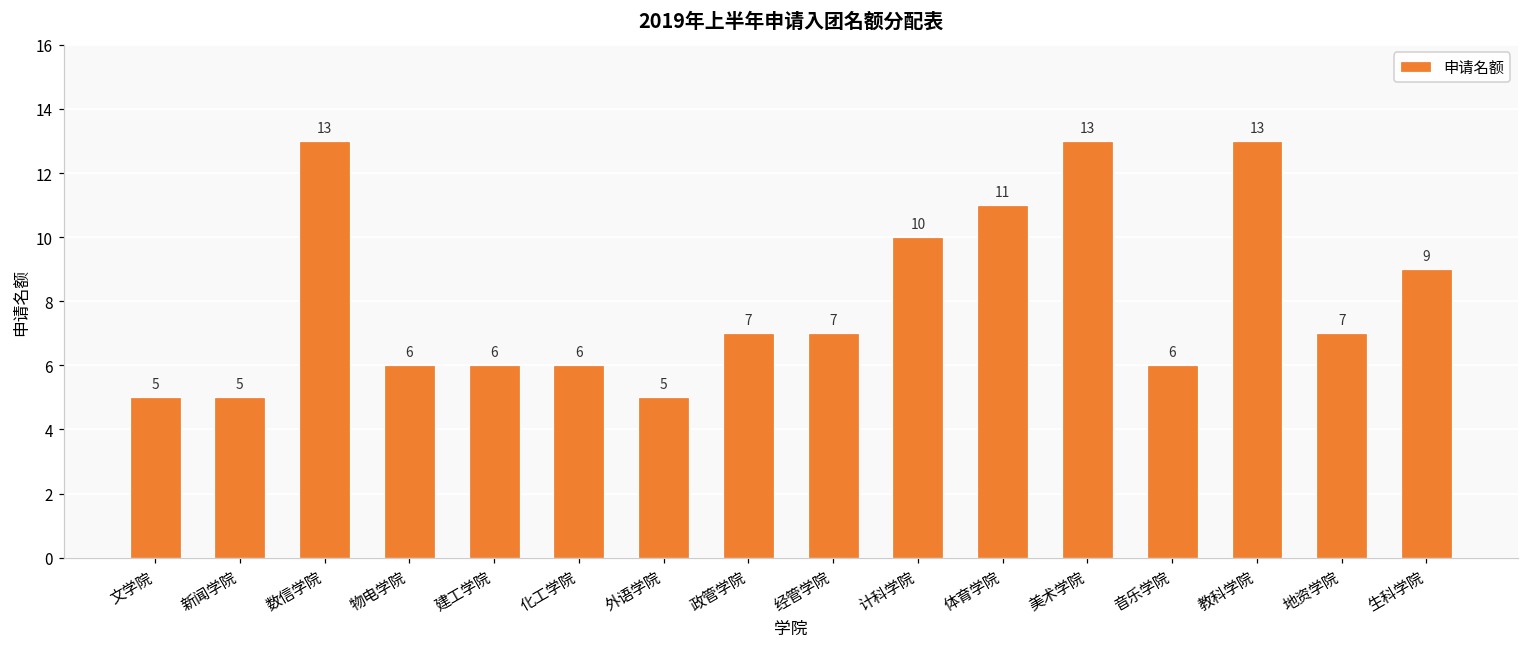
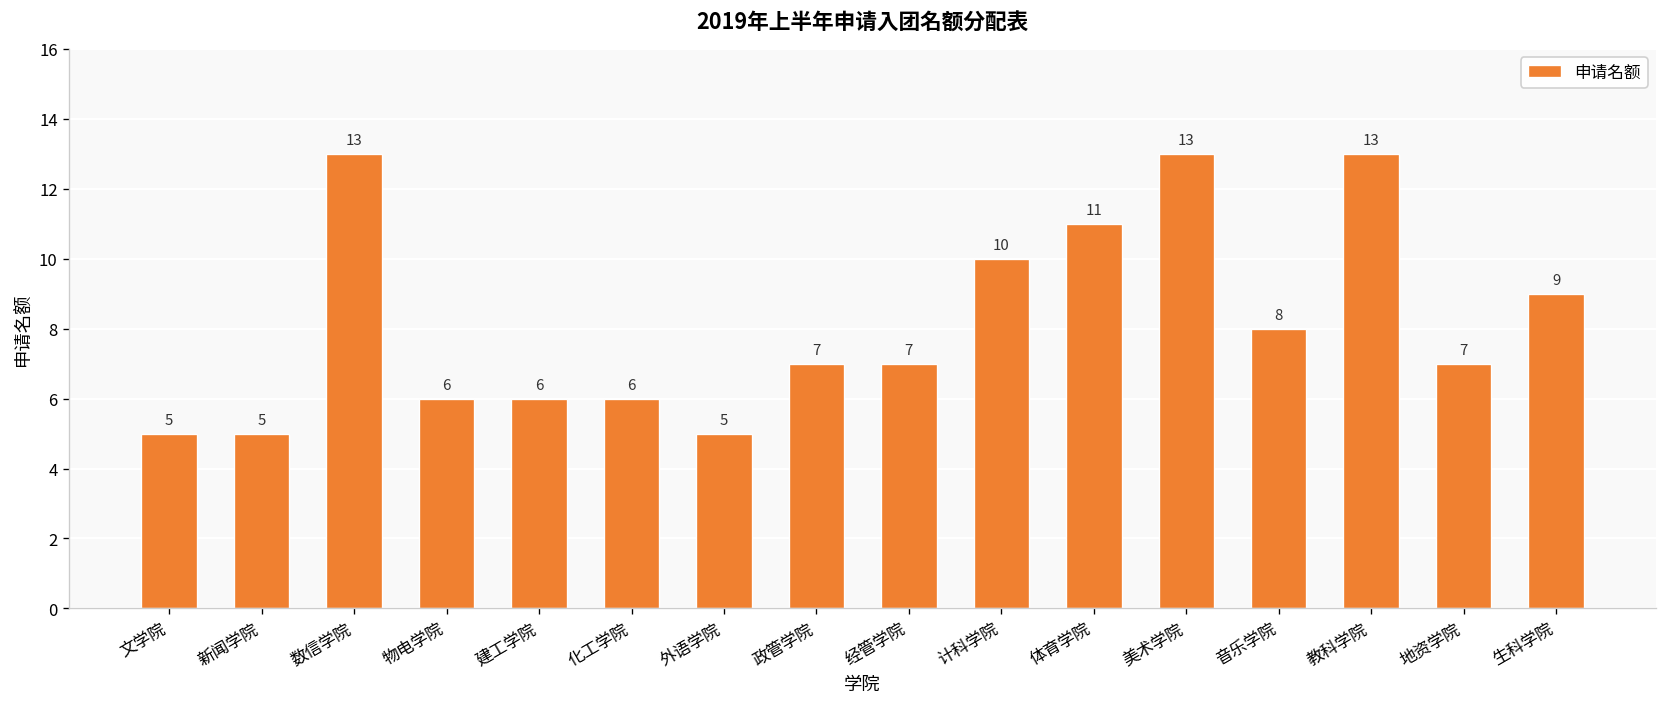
音乐学院: 6 -> 8
